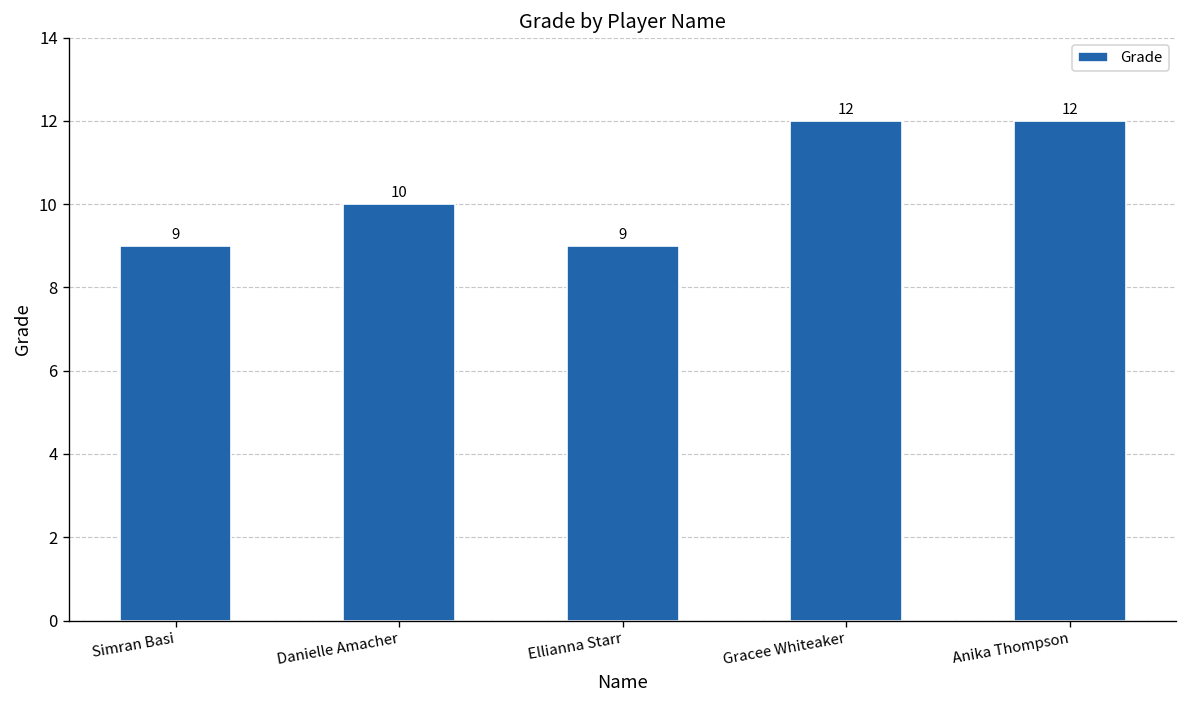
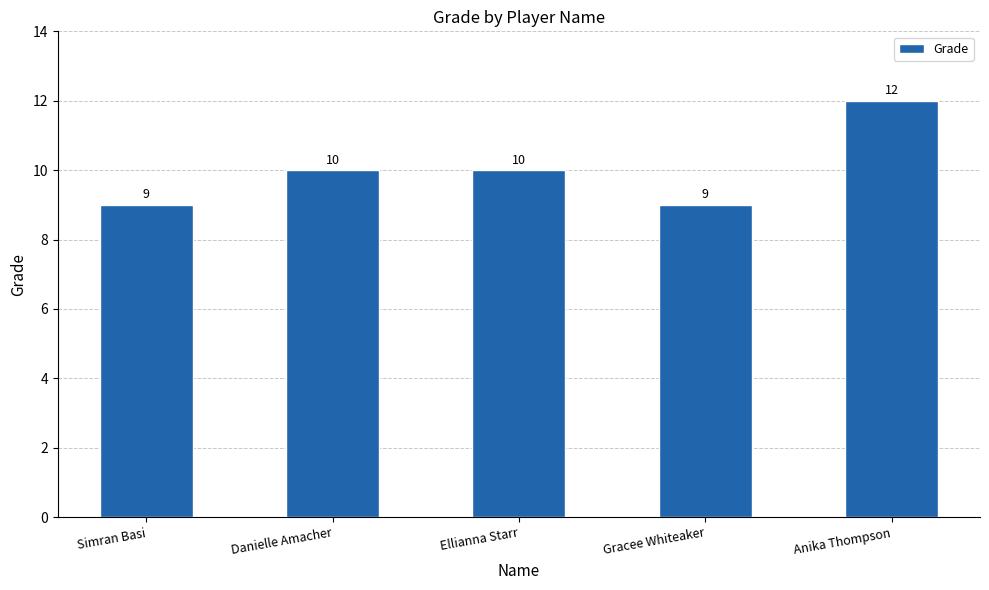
Ellianna Starr: 9 -> 10
Gracee Whiteaker: 12 -> 9
